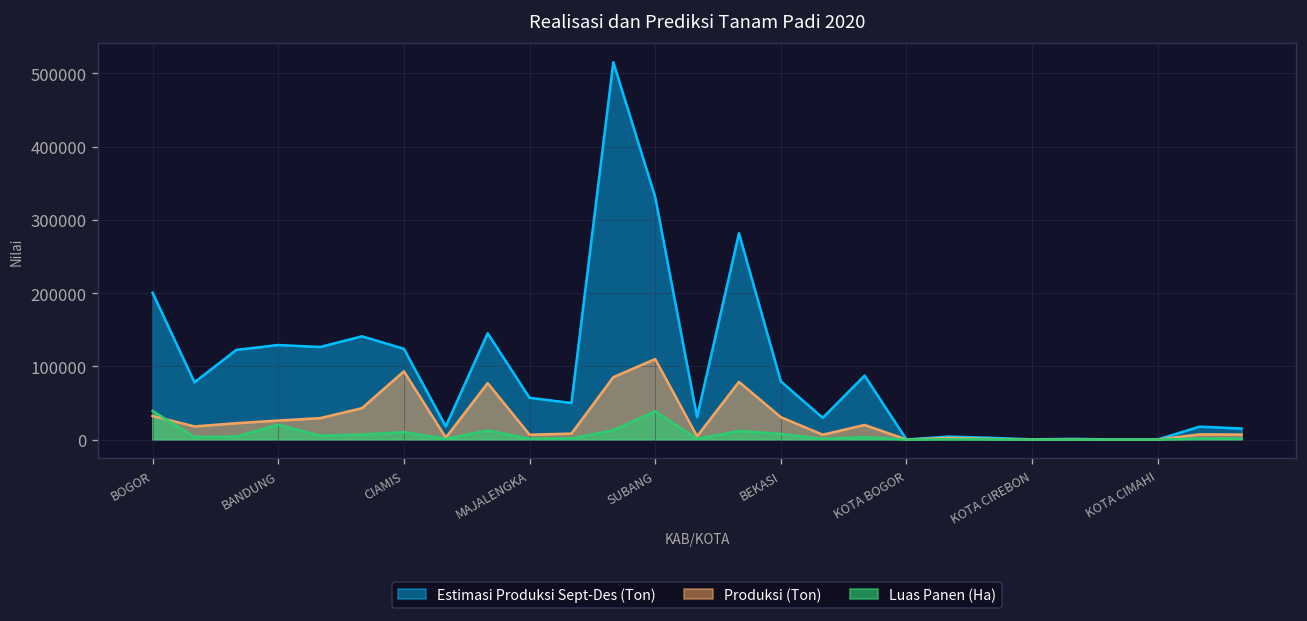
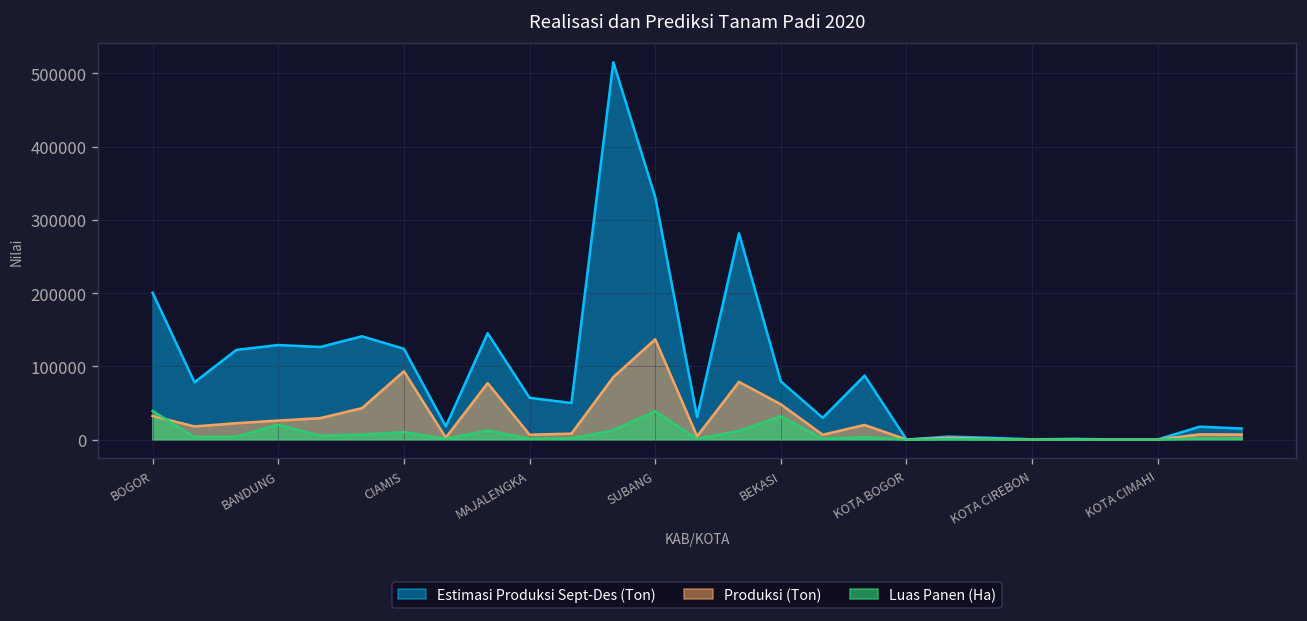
Produksi (Ton), SUBANG: 110000 -> 140000
Produksi (Ton), BEKASI: 30000 -> 50000
Luas Panen (Ha), BEKASI: 10000 -> 30000
